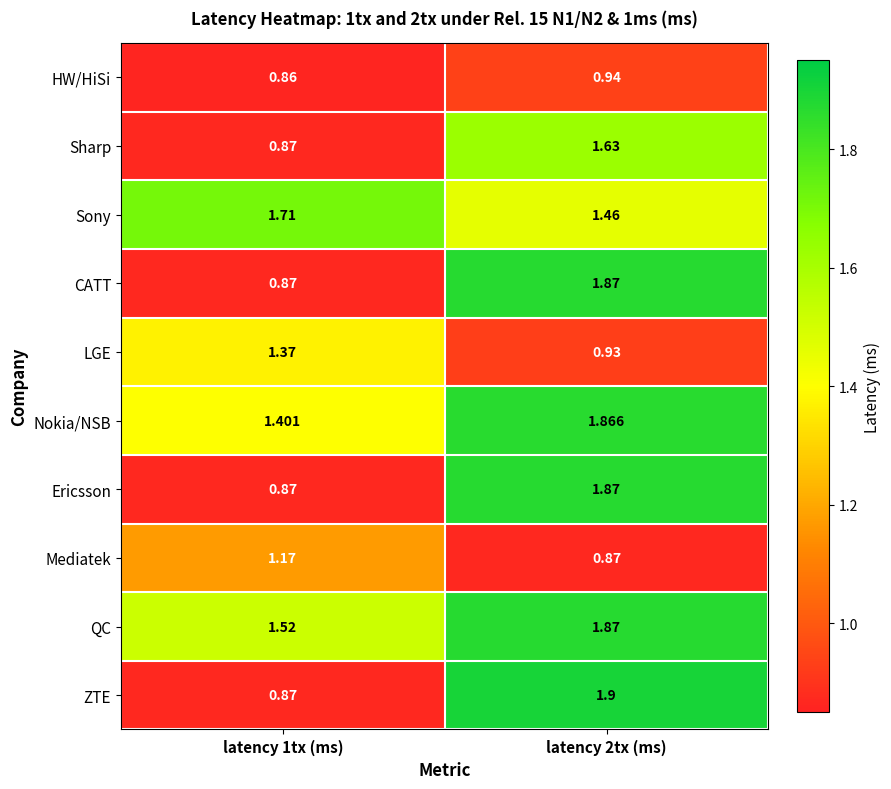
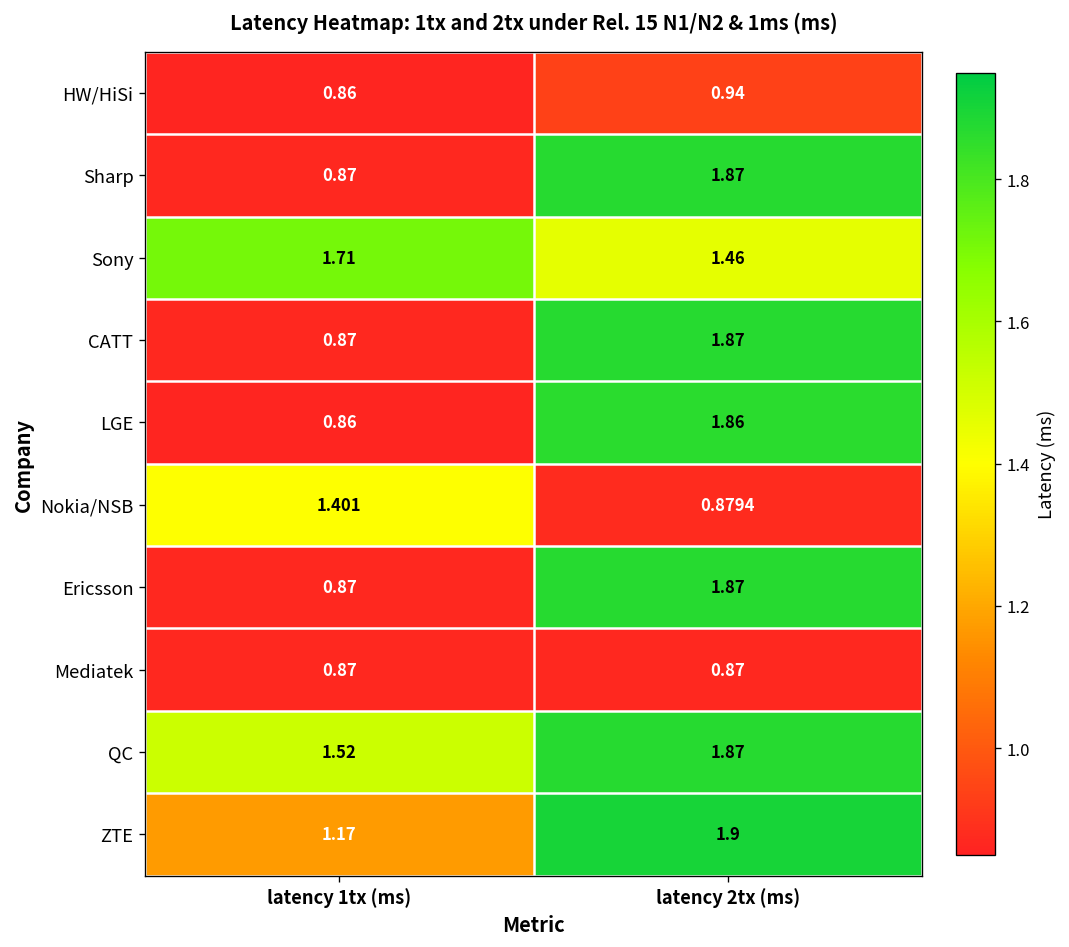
Sharp, latency 2tx (ms): 1.63 -> 1.87
LGE, latency 1tx (ms): 1.37 -> 0.86
LGE, latency 2tx (ms): 0.93 -> 1.86
Nokia/NSB, latency 2tx (ms): 1.866 -> 0.8794
Mediatek, latency 1tx (ms): 1.17 -> 0.87
ZTE, latency 1tx (ms): 0.87 -> 1.17
